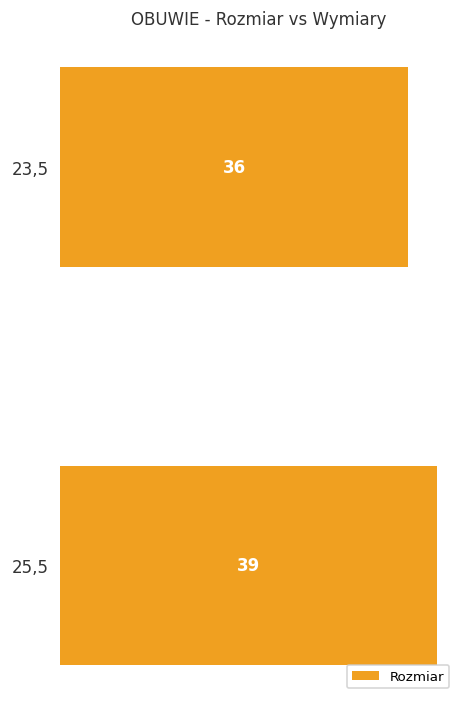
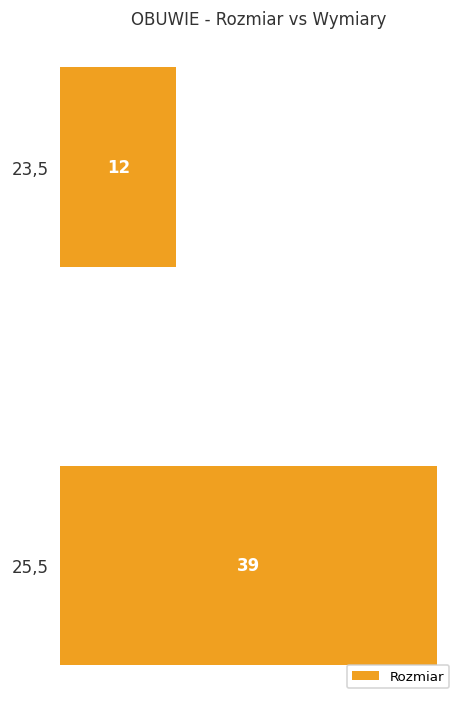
23,5: 36 -> 12
